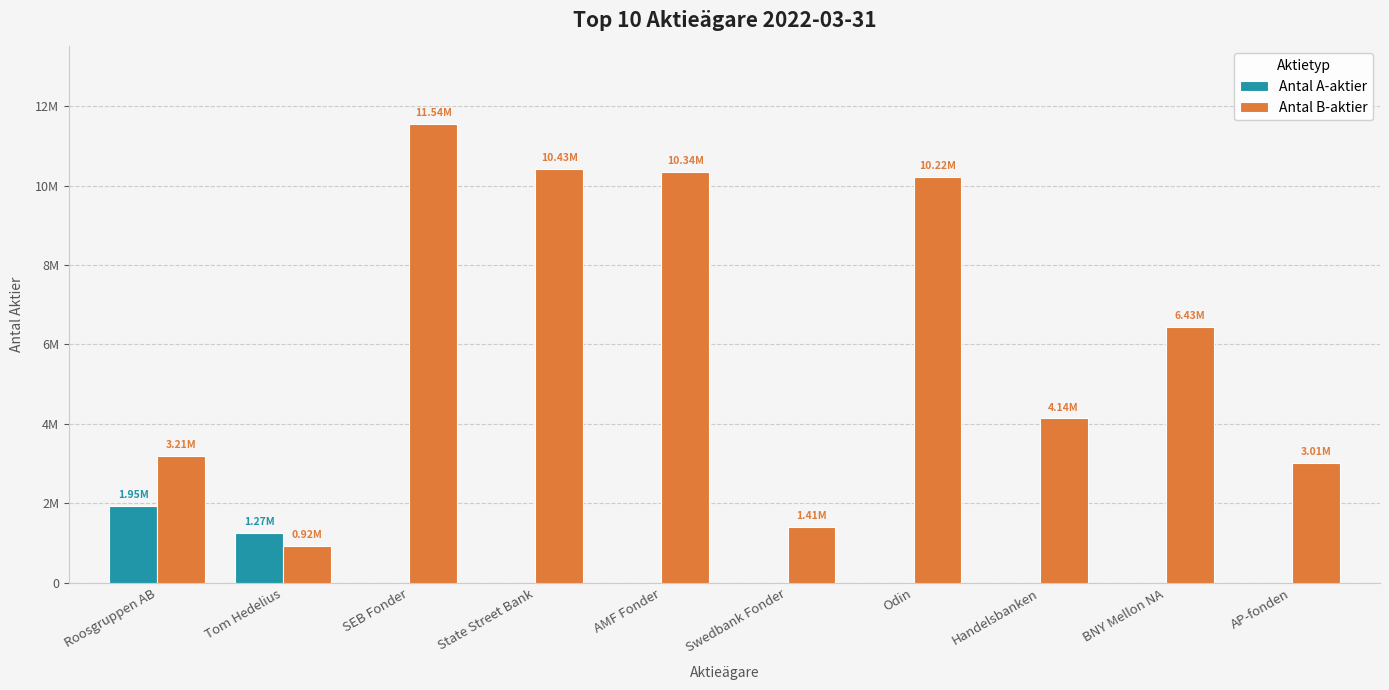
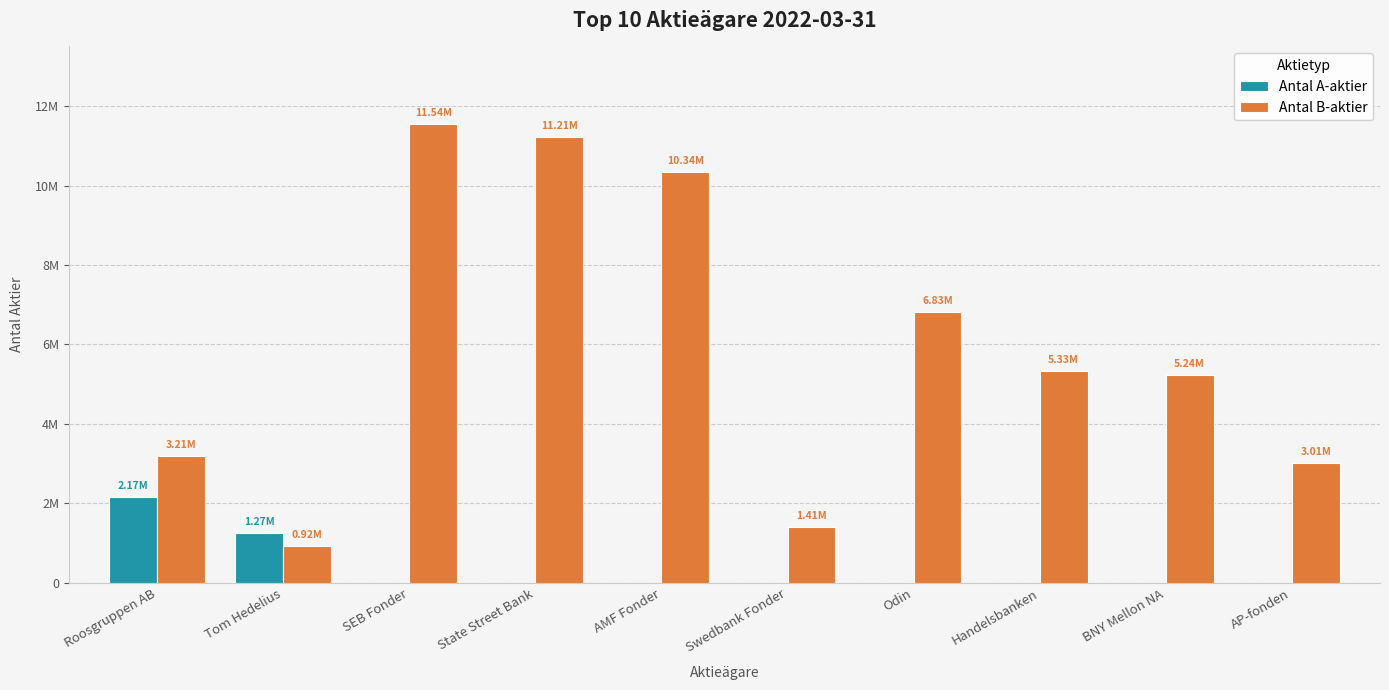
Antal A-aktier, Roosgruppen AB: 1.95M -> 2.17M
Antal B-aktier, State Street Bank: 10.43M -> 11.21M
Antal B-aktier, Odin: 10.22M -> 6.83M
Antal B-aktier, Handelsbanken: 4.14M -> 5.33M
Antal B-aktier, BNY Mellon NA: 6.43M -> 5.24M
